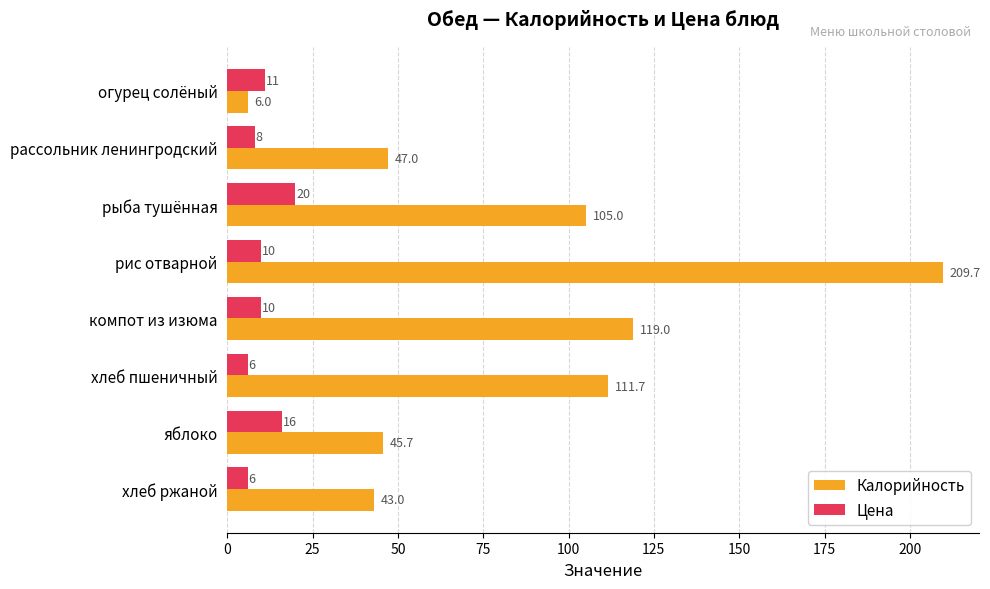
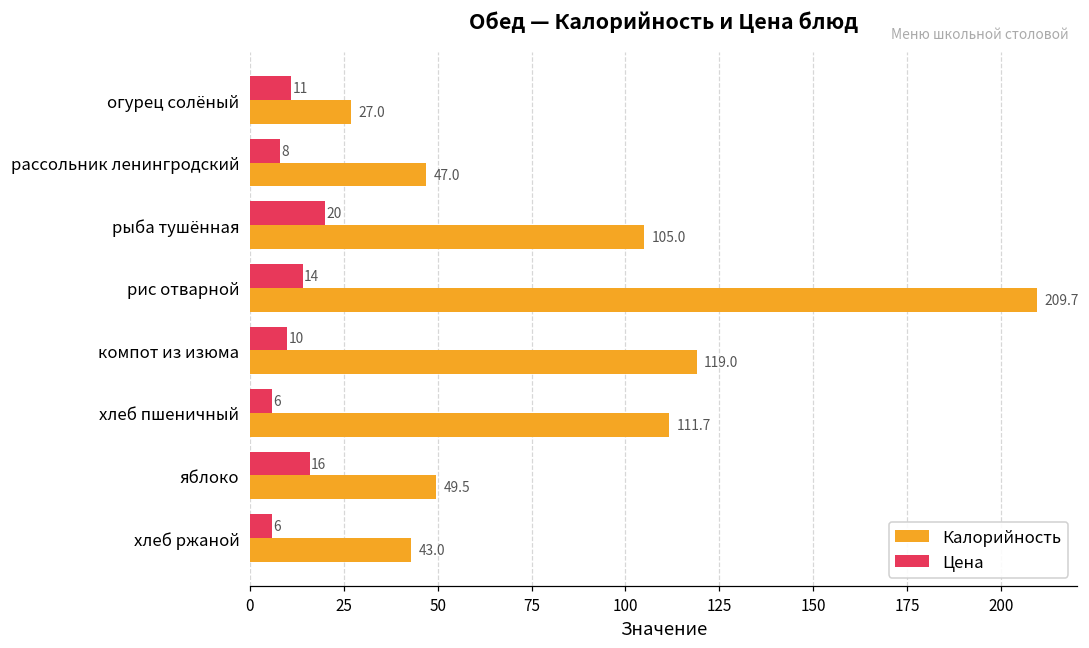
Калорийность, огурец солёный: 6.0 -> 27.0
Цена, рис отварной: 10 -> 14
Калорийность, яблоко: 45.7 -> 49.5
